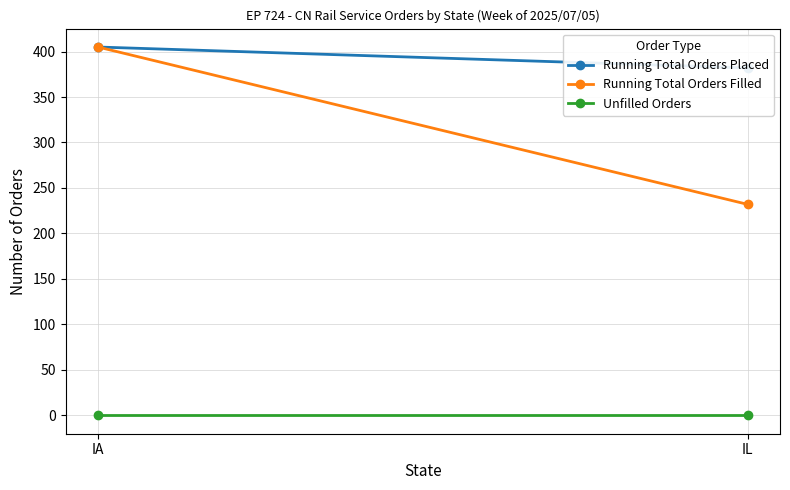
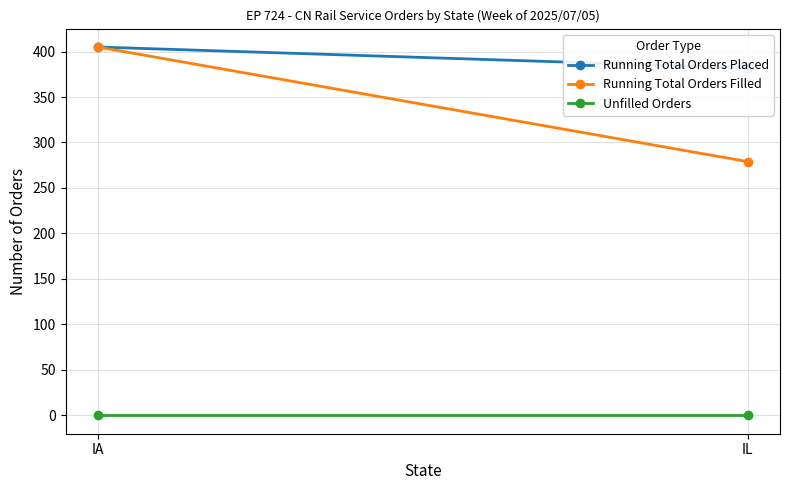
Running Total Orders Filled, IL: 230 -> 280
